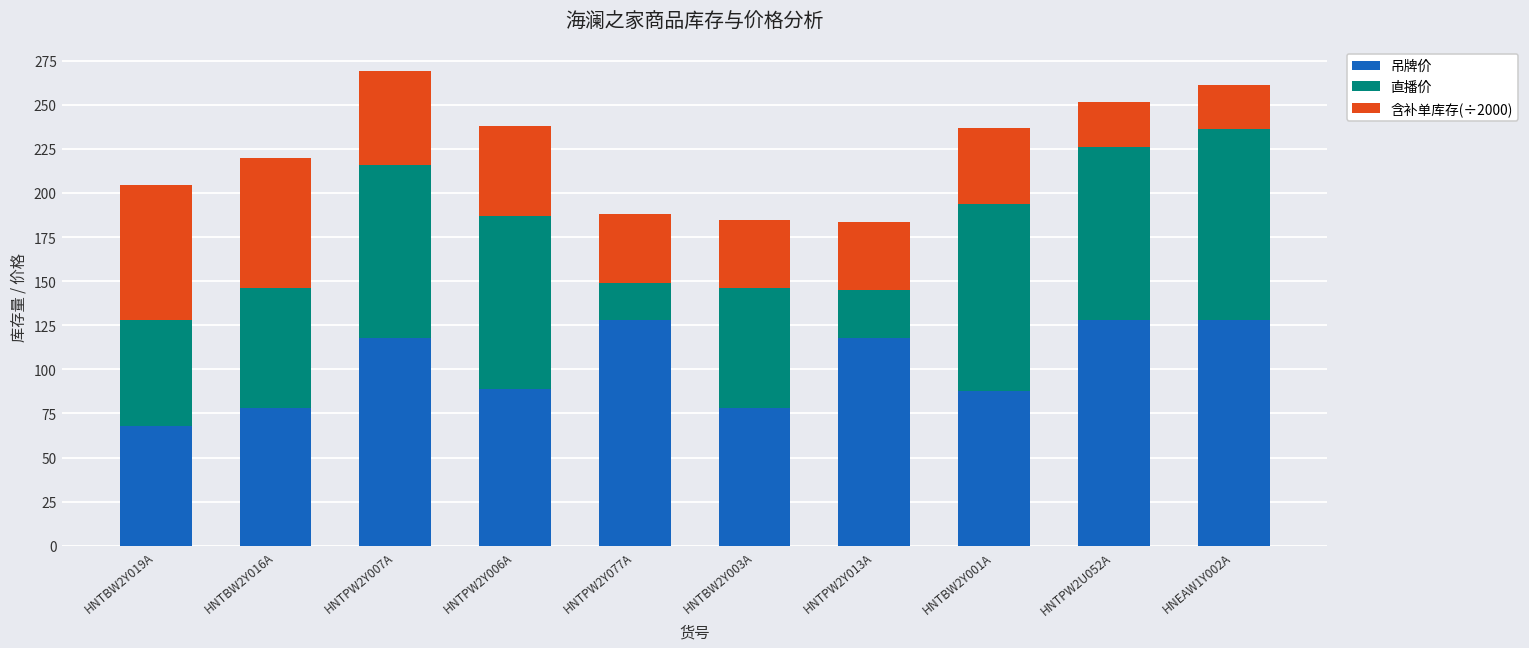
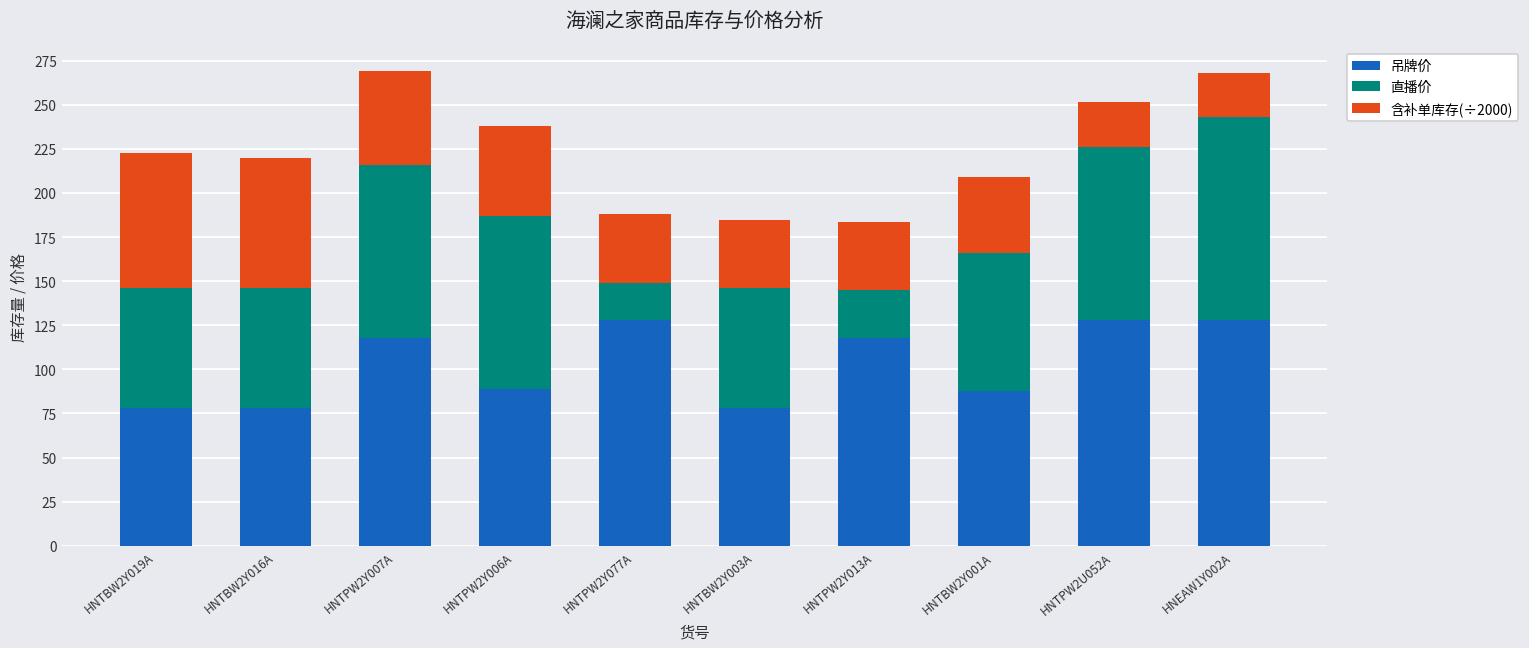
吊牌价, HNTBW2Y019A: 68 -> 78
直播价, HNTBW2Y019A: 60 -> 68
直播价, HNTBW2Y001A: 106 -> 78
直播价, HNEAW1Y002A: 108 -> 115
